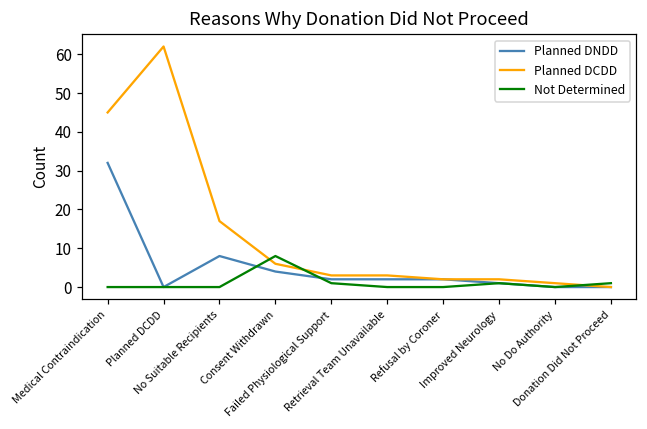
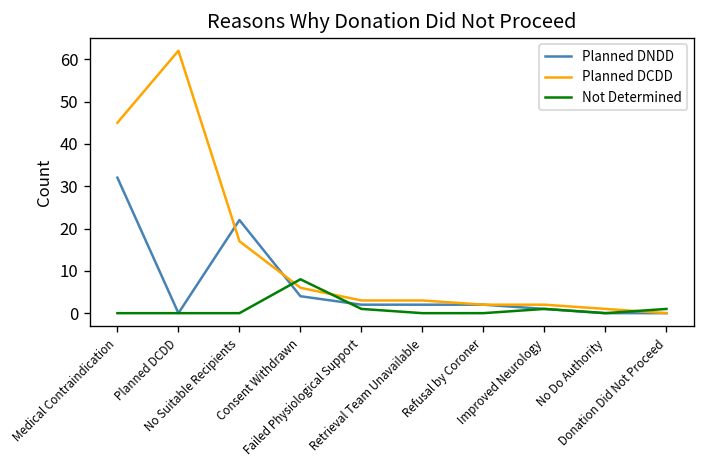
Planned DNDD, No Suitable Recipients: 8 -> 22
